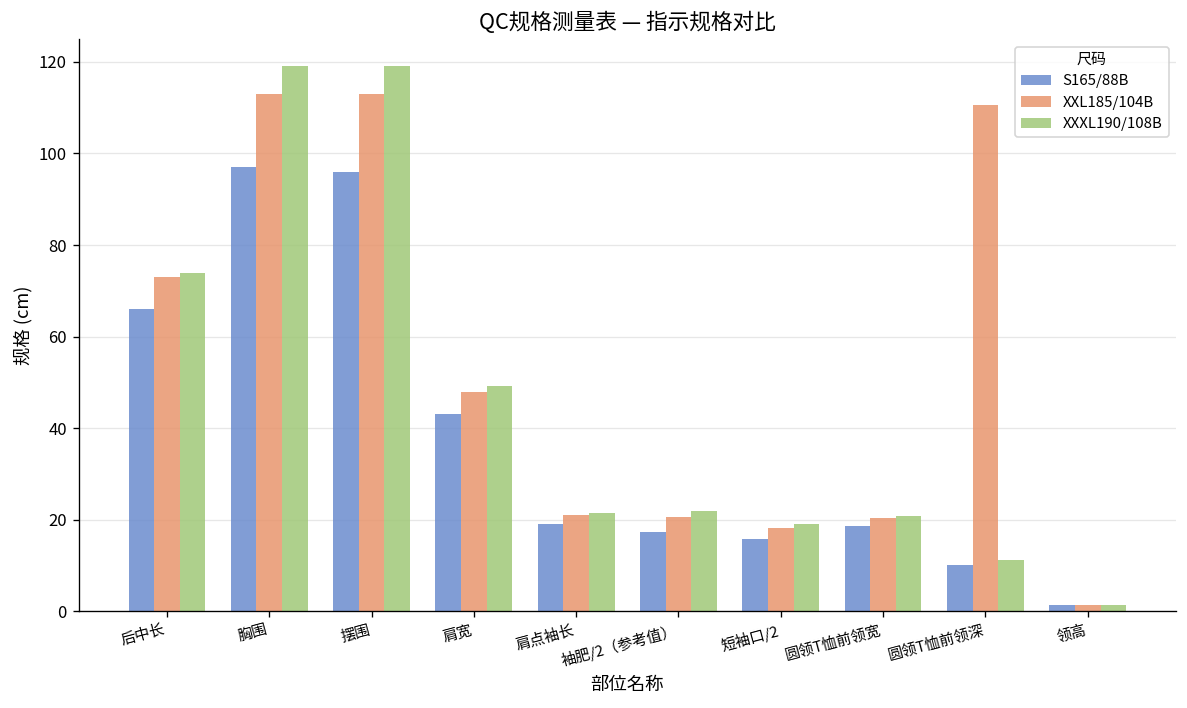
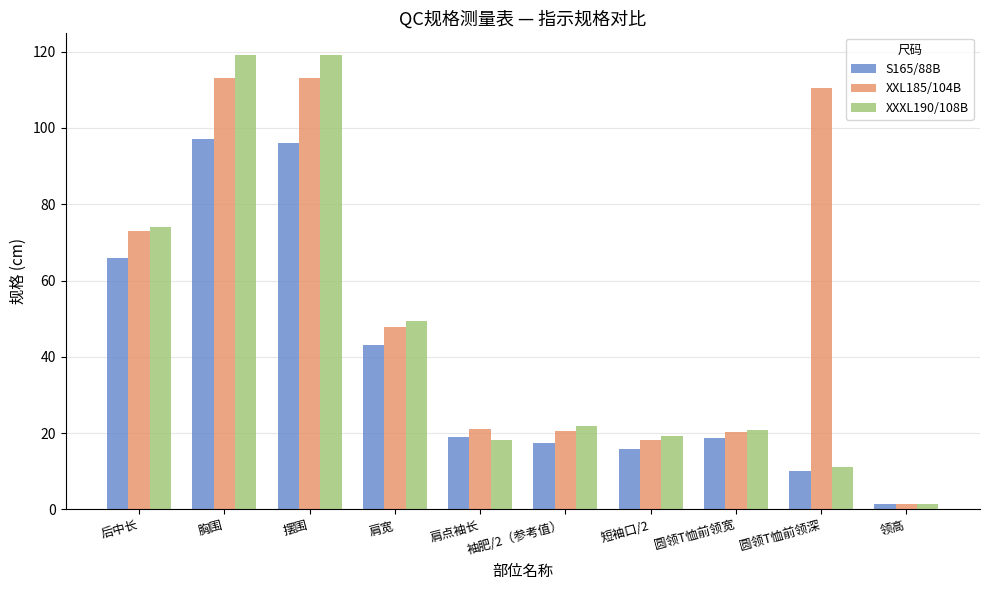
XXXL190/108B, 肩点袖长: 22 -> 18
